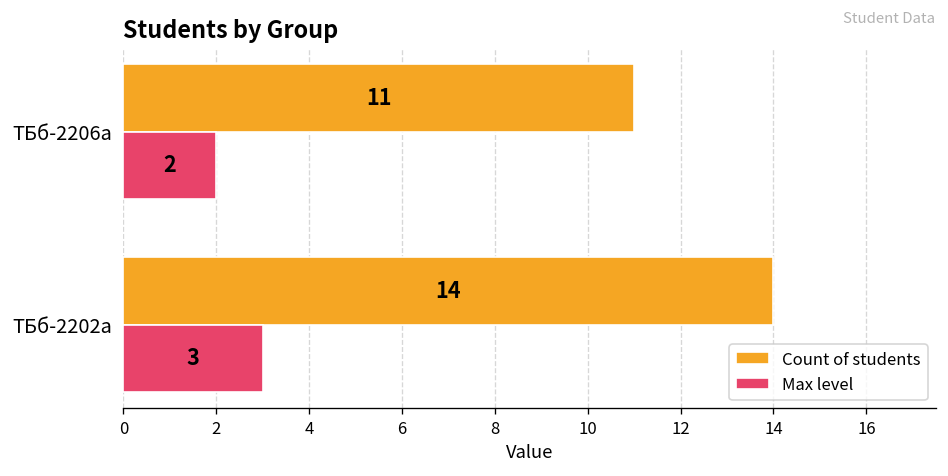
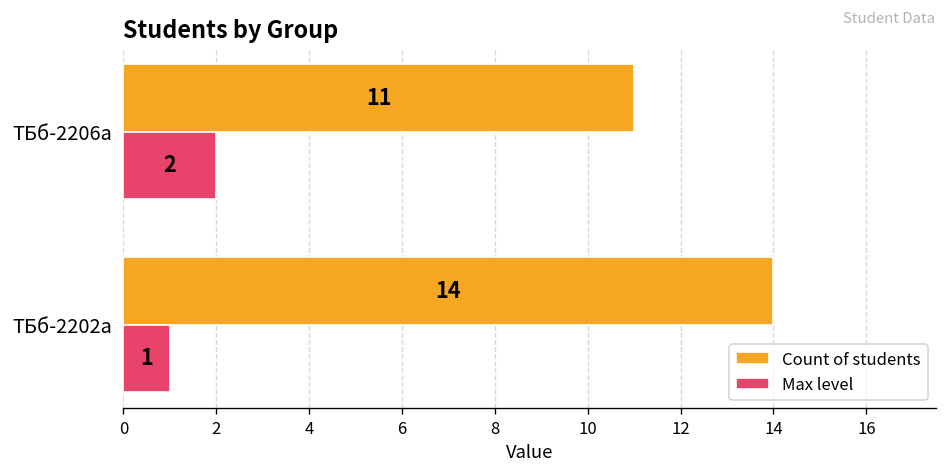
Max level, ТБб-2202а: 3 -> 1
